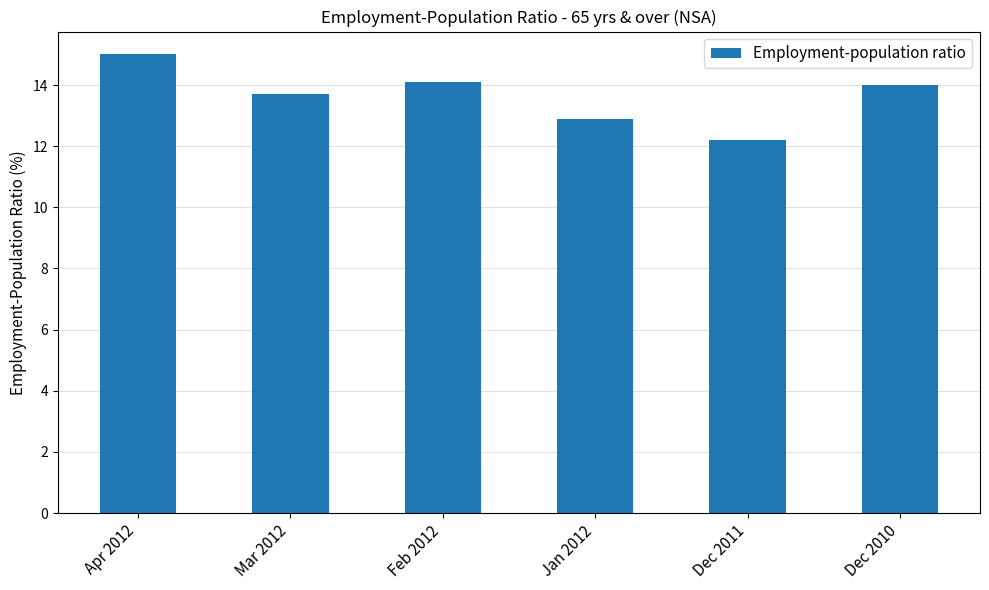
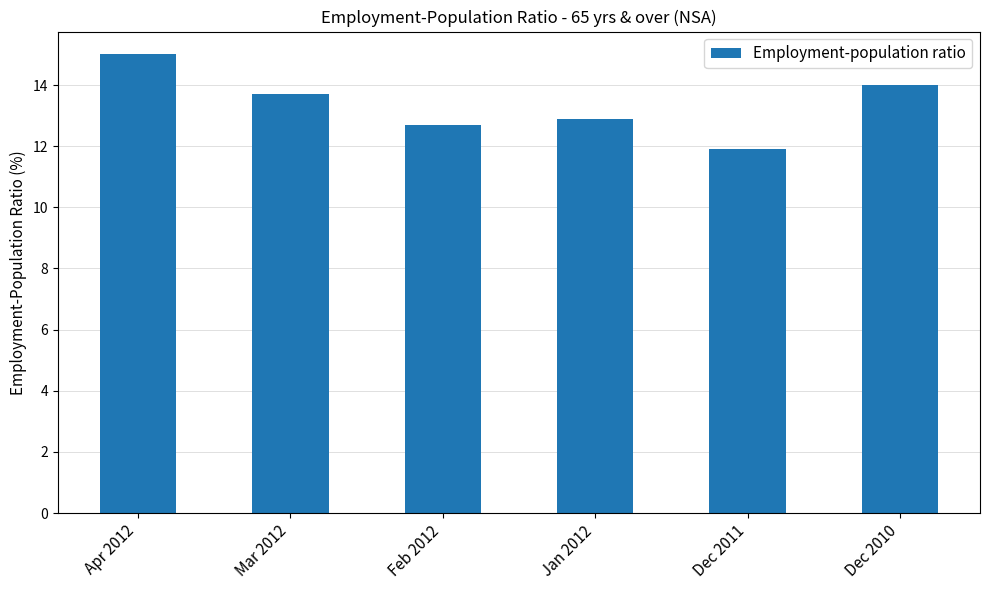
Feb 2012: 14.1 -> 12.7
Dec 2011: 12.2 -> 11.9
